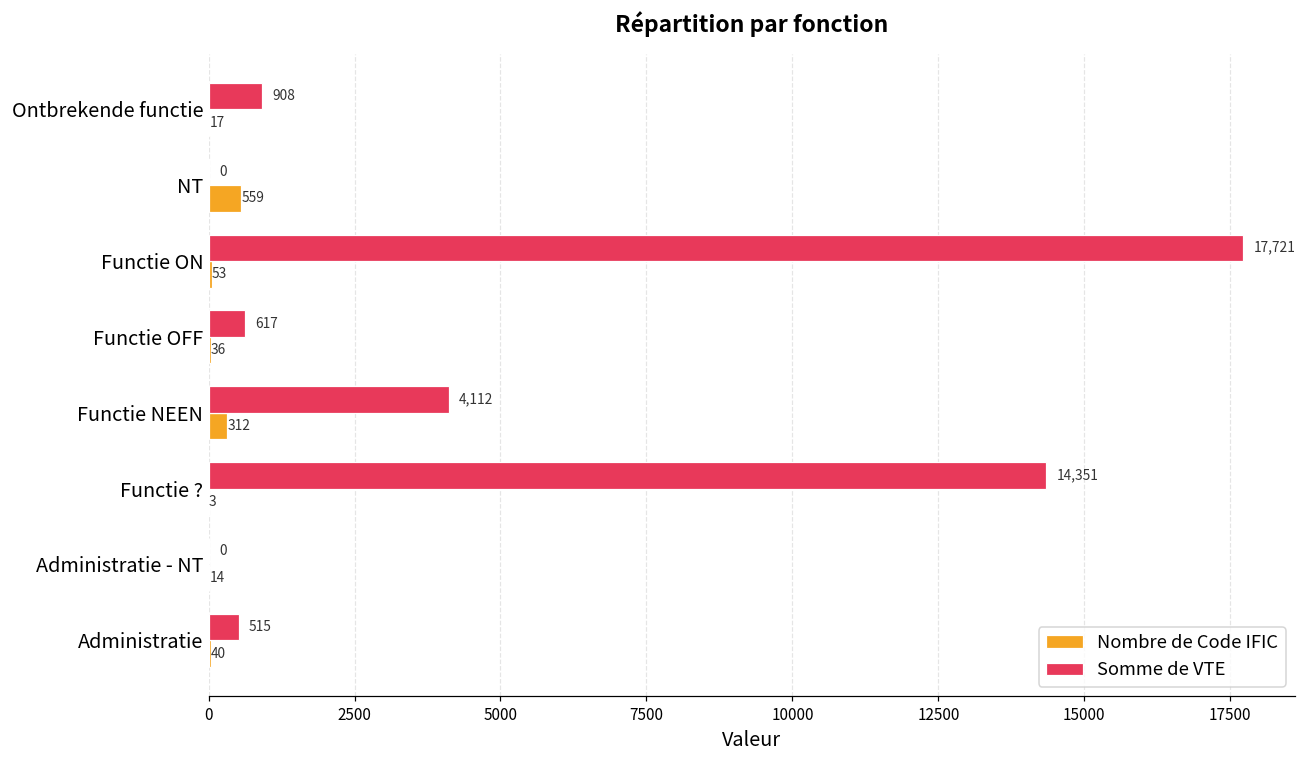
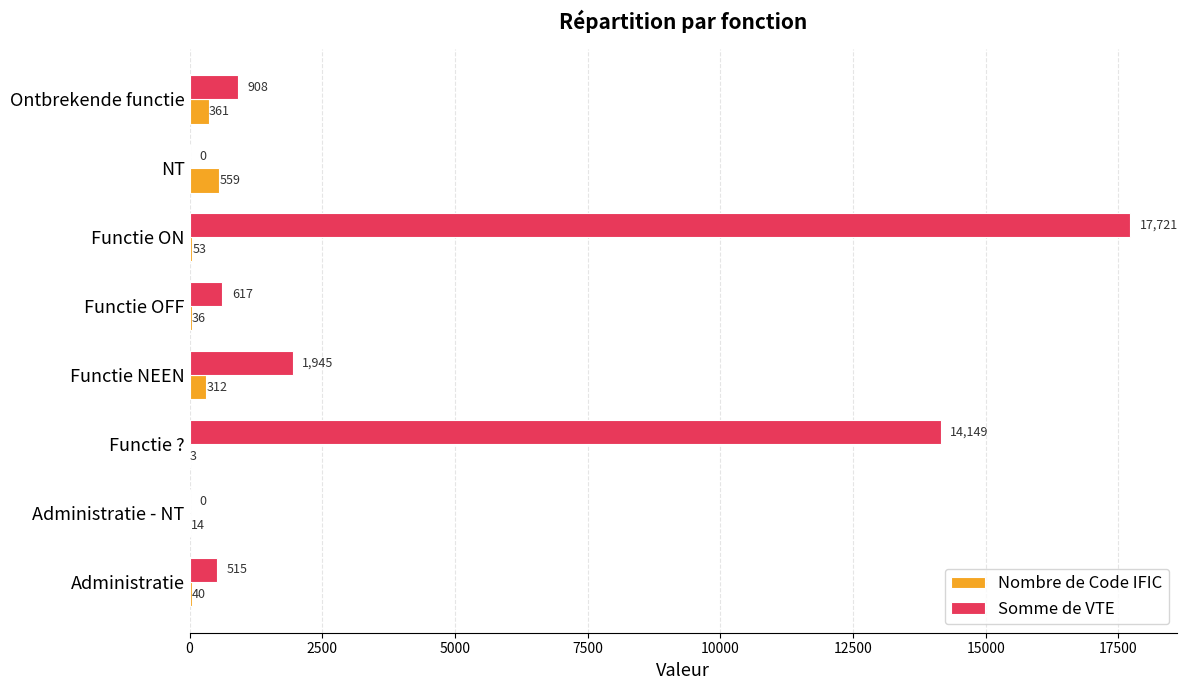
Nombre de Code IFIC, Ontbrekende functie: 17 -> 361
Somme de VTE, Functie NEEN: 4,112 -> 1,945
Somme de VTE, Functie ?: 14,351 -> 14,149
